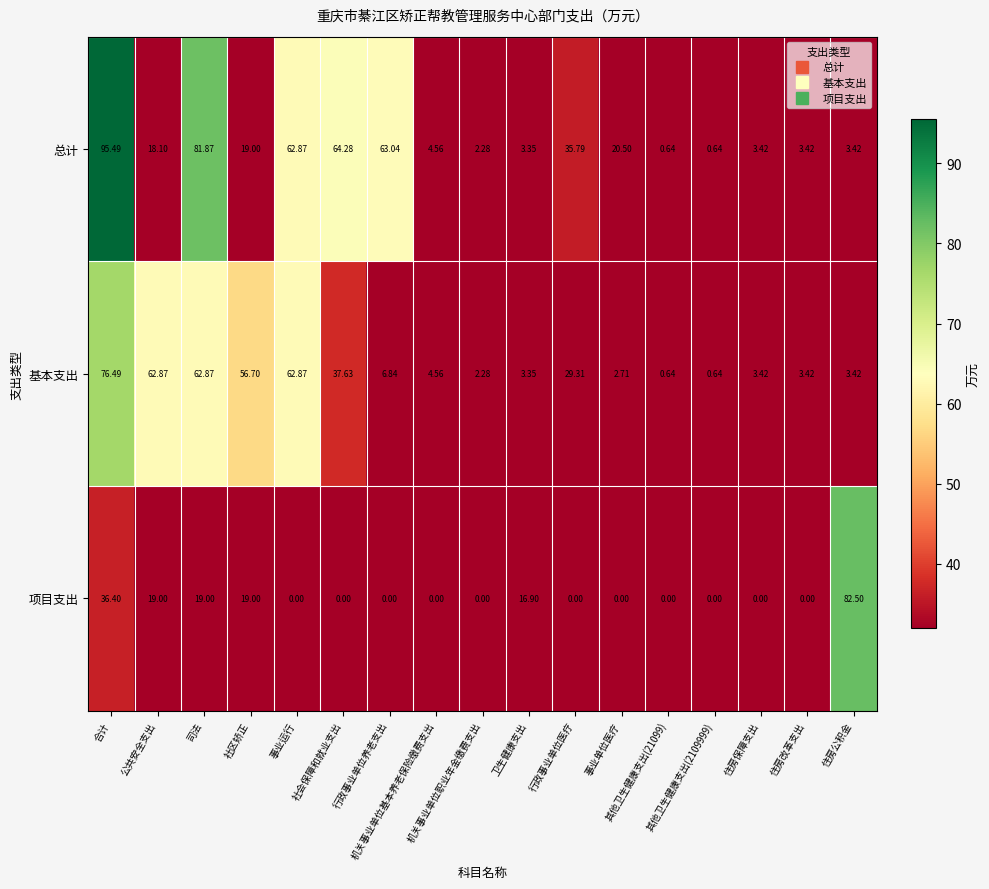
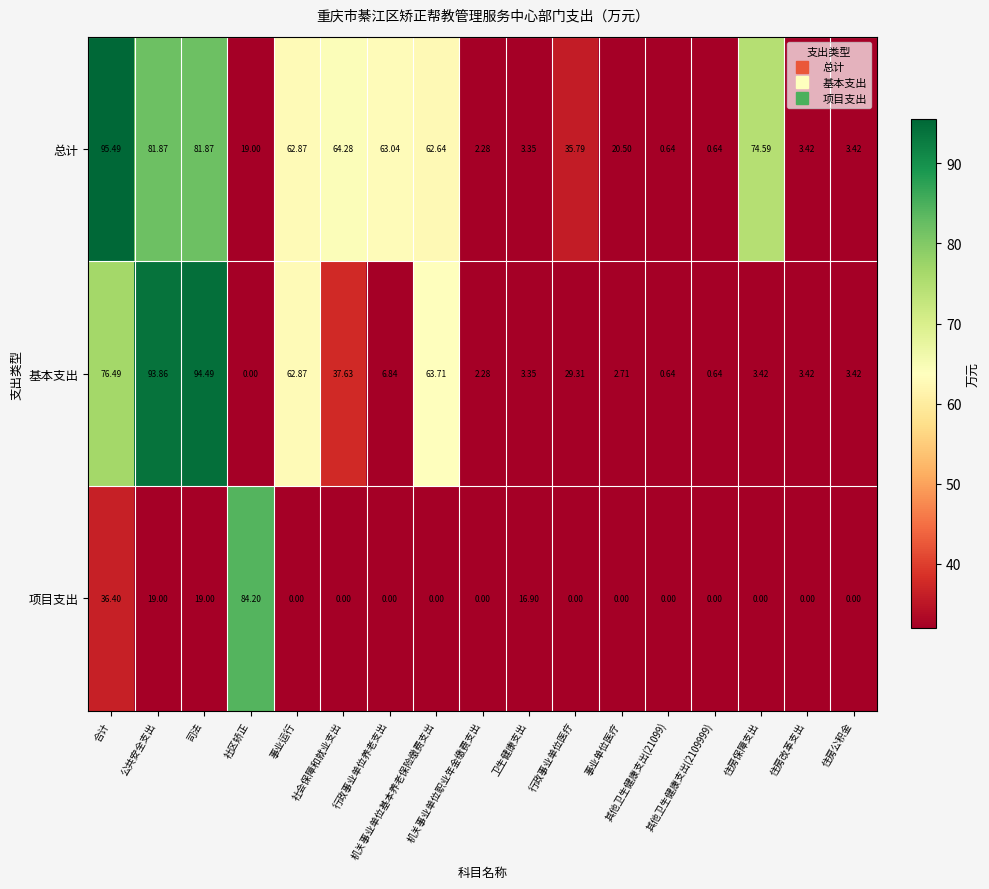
总计, 公共安全支出: 18.10 -> 81.87
总计, 机关事业单位基本养老保险缴费支出: 4.56 -> 62.64
总计, 住房保障支出: 3.42 -> 74.59
基本支出, 公共安全支出: 62.87 -> 93.86
基本支出, 司法: 62.87 -> 94.49
基本支出, 社区矫正: 56.70 -> 0.00
基本支出, 机关事业单位基本养老保险缴费支出: 4.56 -> 63.71
项目支出, 社区矫正: 19.00 -> 84.20
项目支出, 住房公积金: 82.50 -> 0.00
